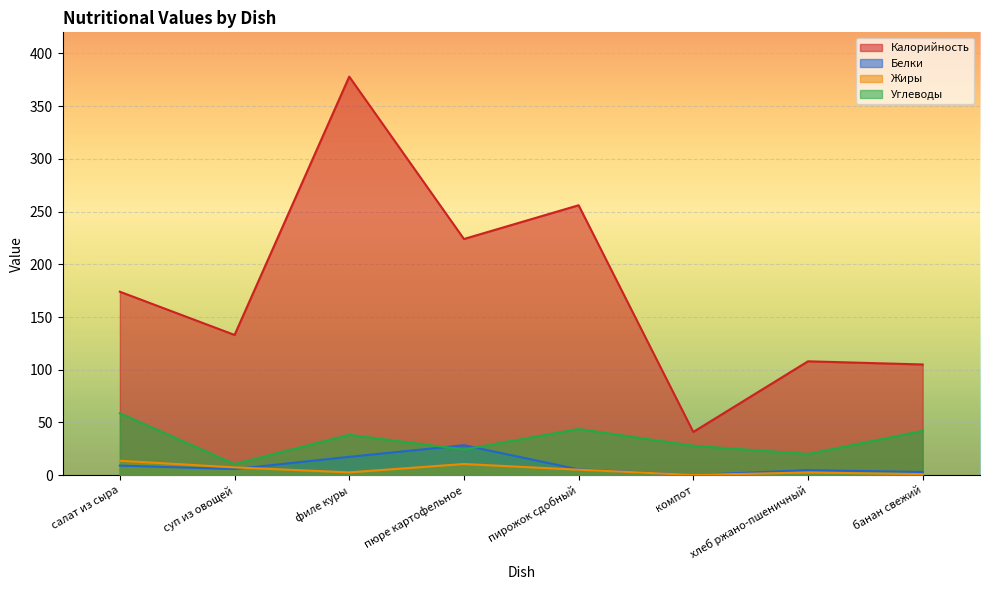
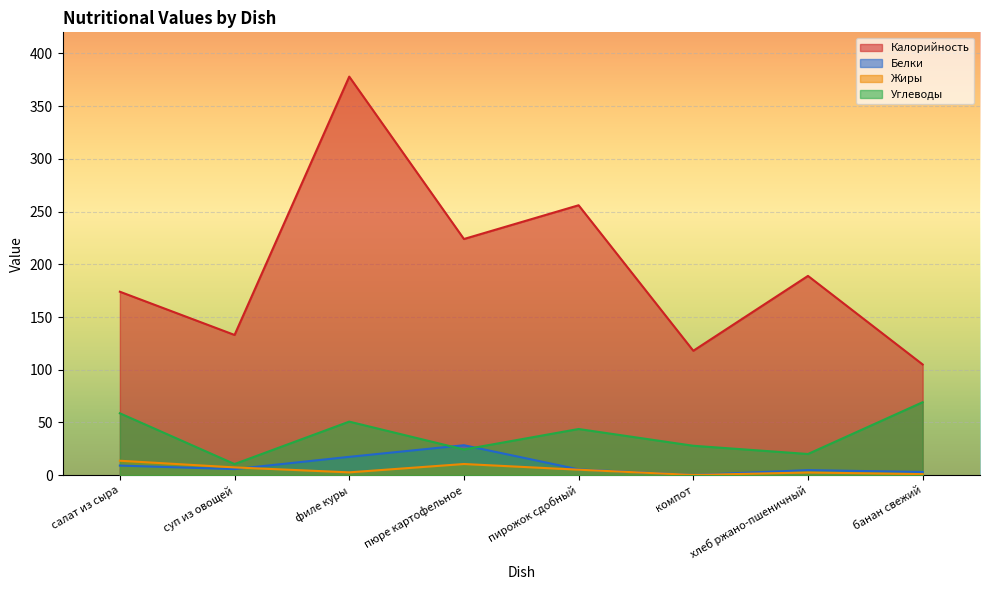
Углеводы, филе куры: 38 -> 51
Калорийность, компот: 41 -> 118
Калорийность, хлеб ржано-пшеничный: 108 -> 189
Углеводы, банан свежий: 42 -> 69
